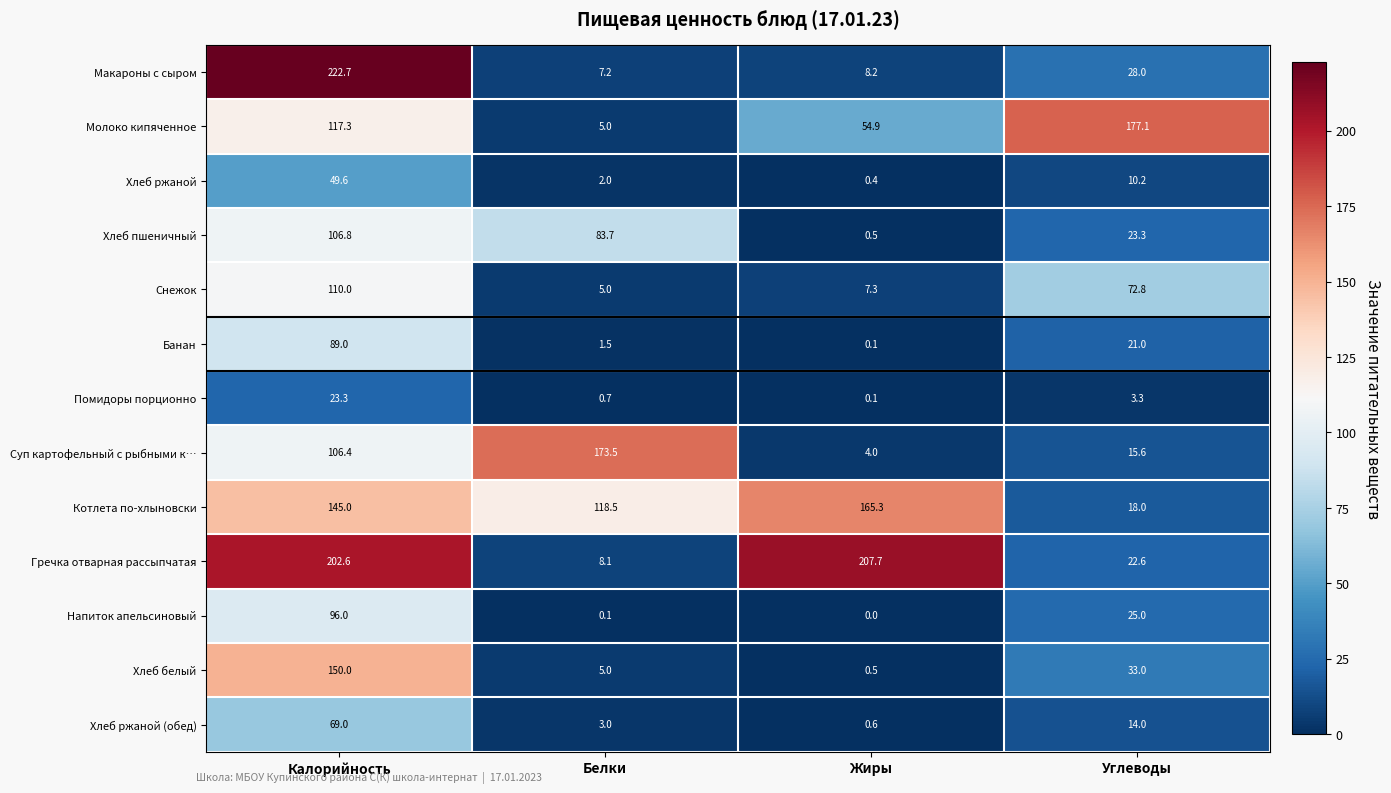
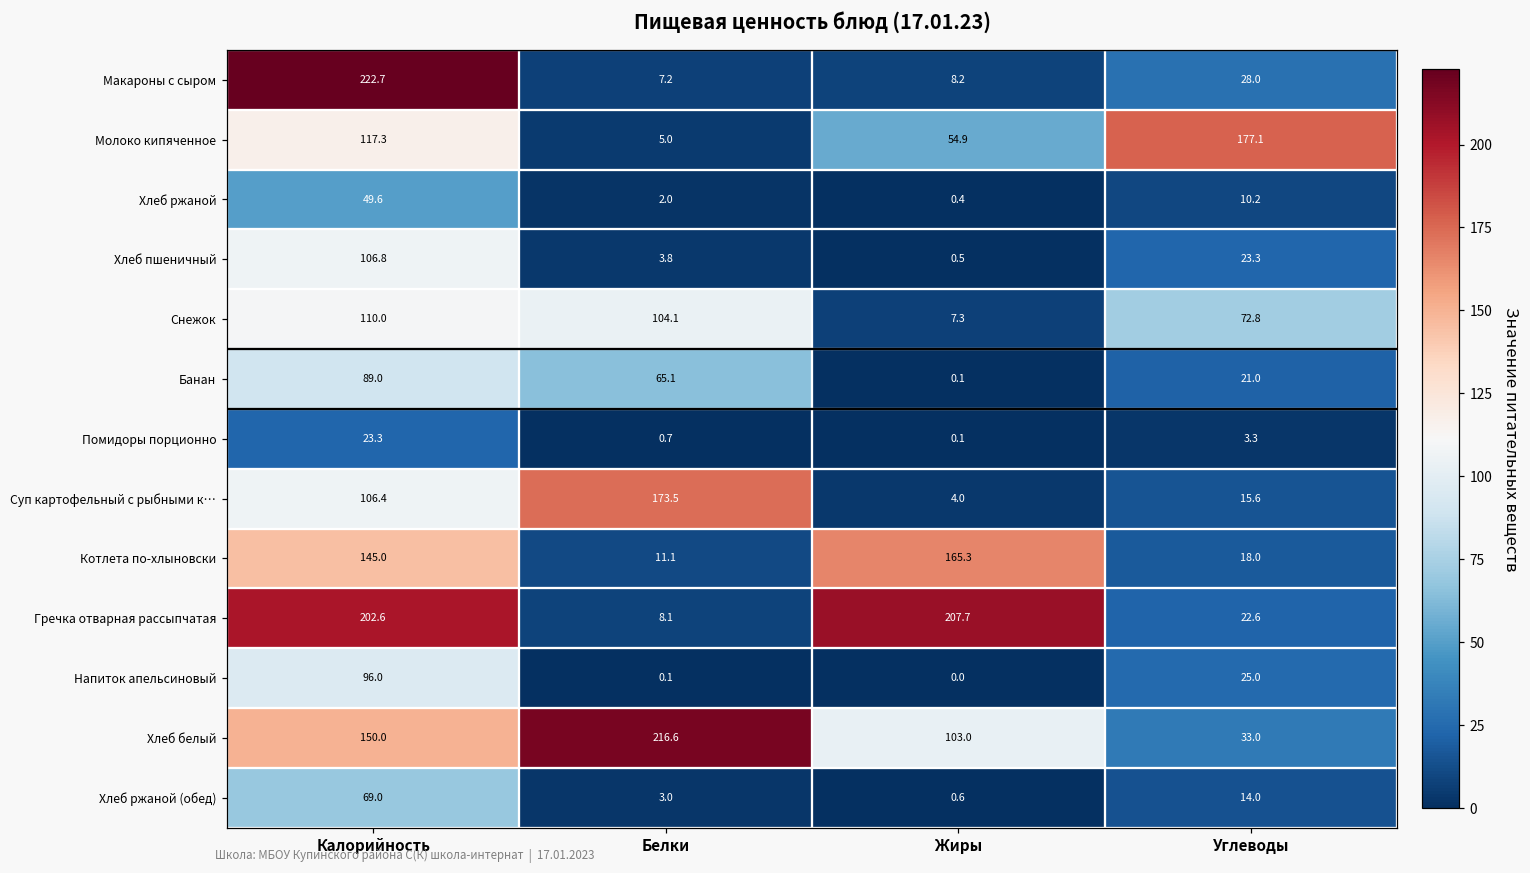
Хлеб пшеничный, Белки: 83.7 -> 3.8
Снежок, Белки: 5.0 -> 104.1
Банан, Белки: 1.5 -> 65.1
Котлета по-хлыновски, Белки: 118.5 -> 11.1
Хлеб белый, Белки: 5.0 -> 216.6
Хлеб белый, Жиры: 0.5 -> 103.0
